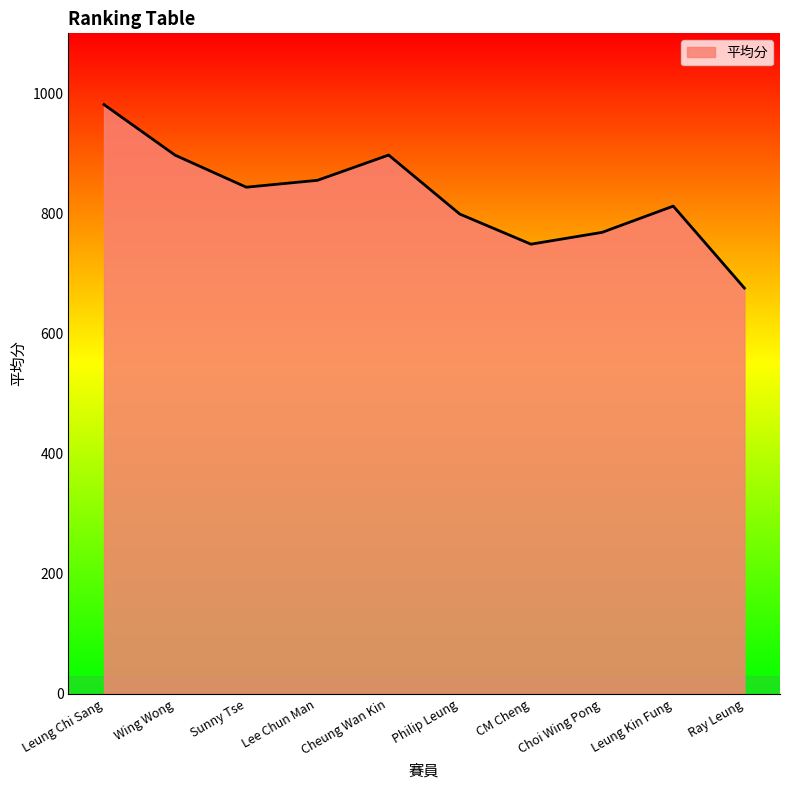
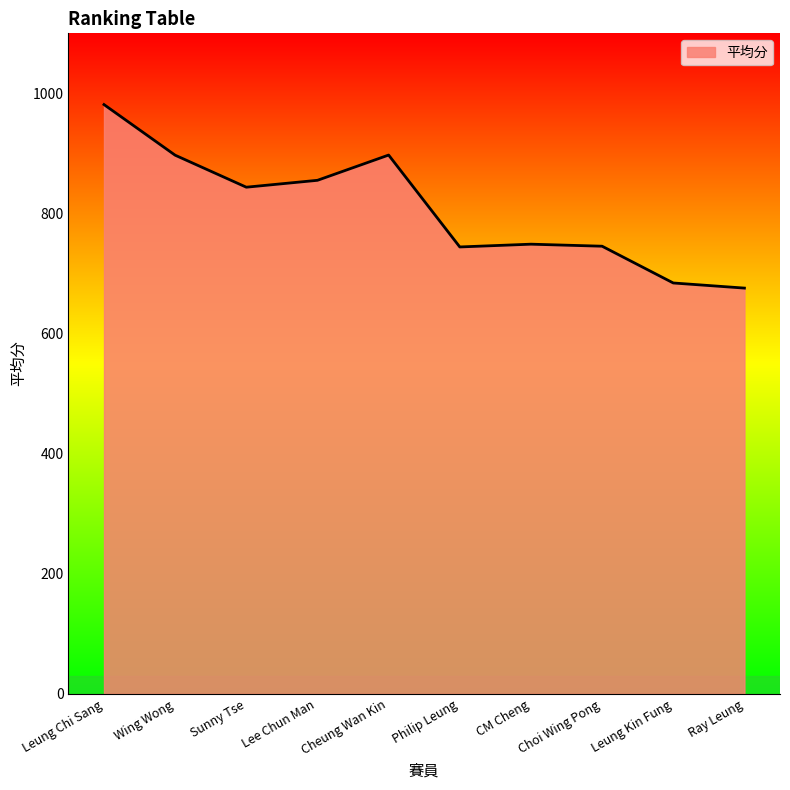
Philip Leung: 800 -> 740
Choi Wing Pong: 770 -> 750
Leung Kin Fung: 810 -> 680
